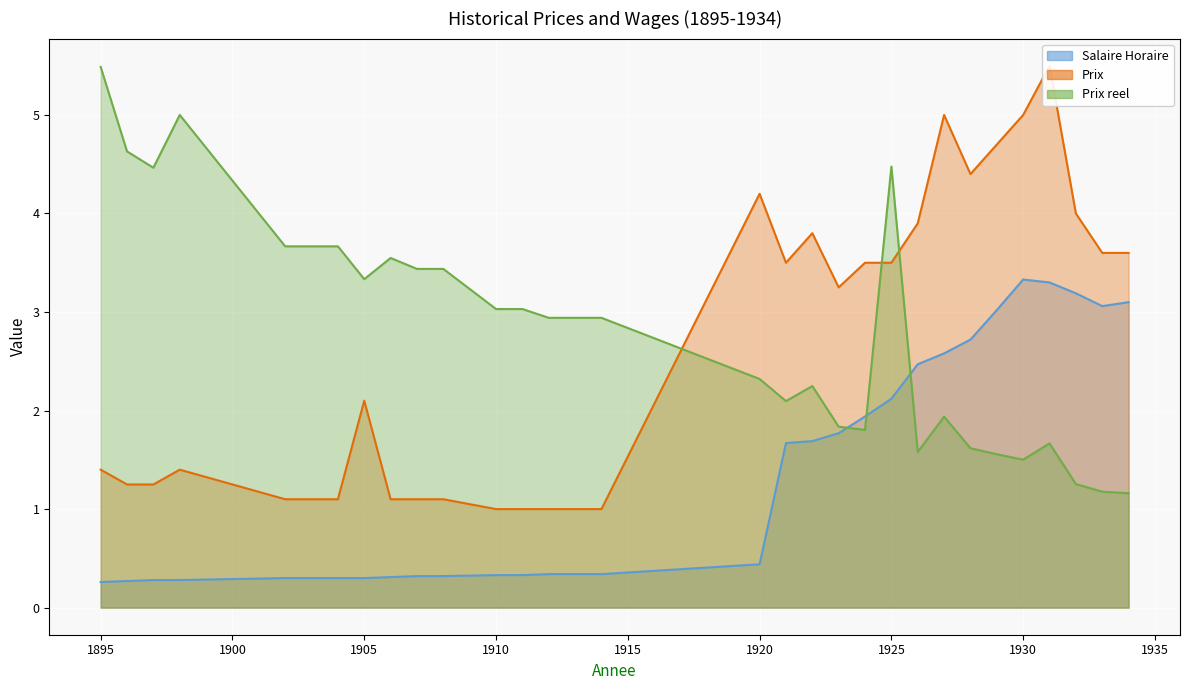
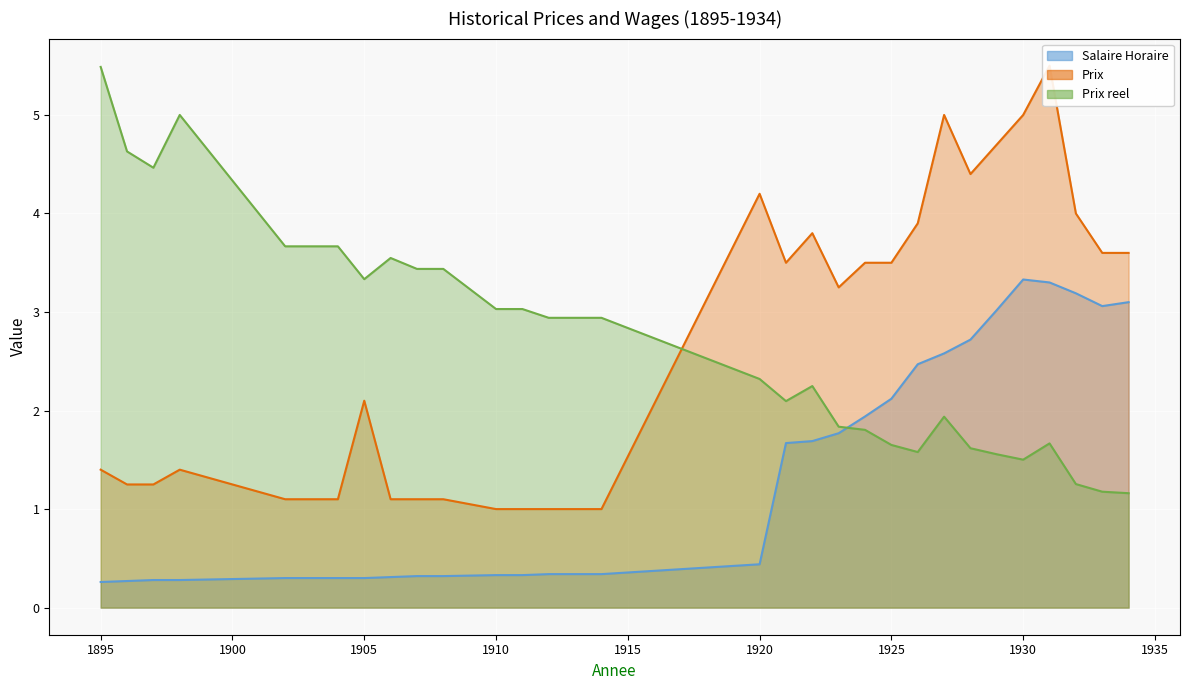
Prix reel, 1925: 4.5 -> 1.7
